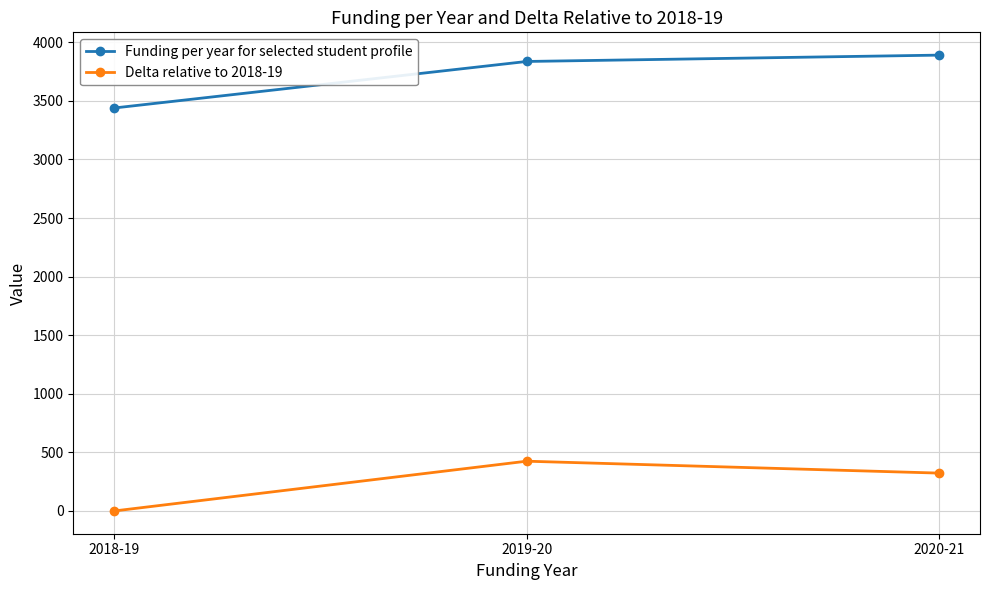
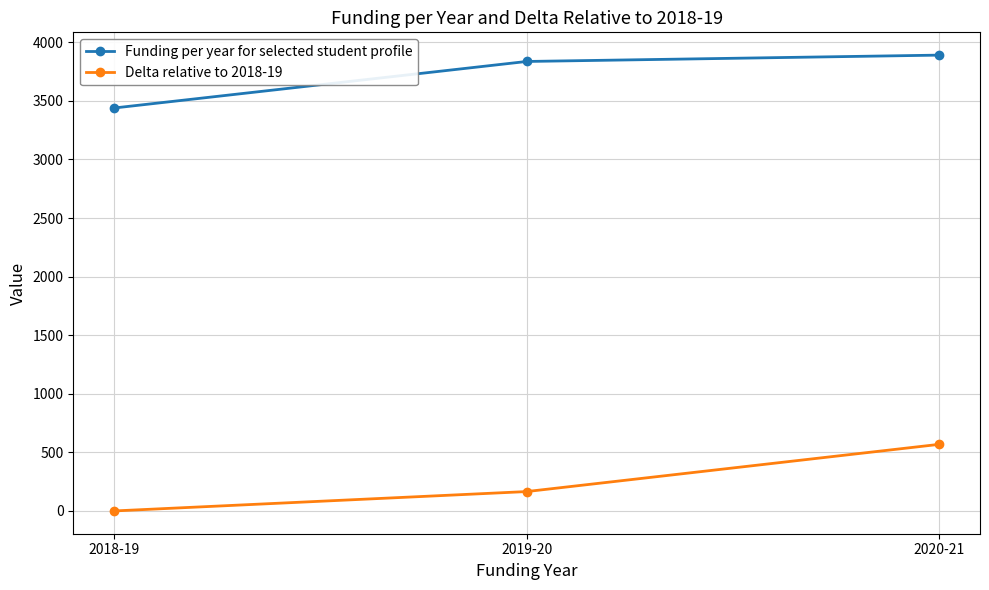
Delta relative to 2018-19, 2019-20: 420 -> 170
Delta relative to 2018-19, 2020-21: 320 -> 570
